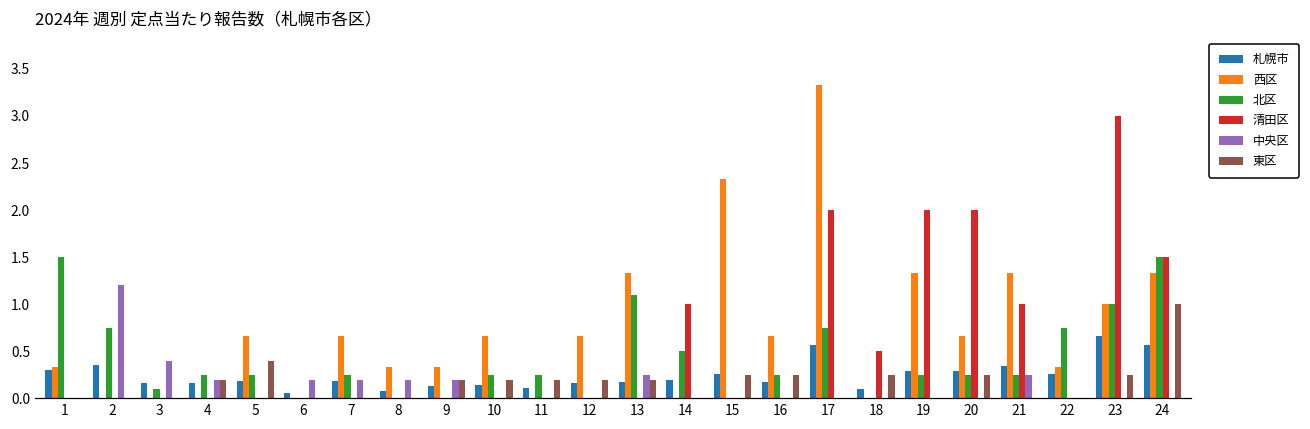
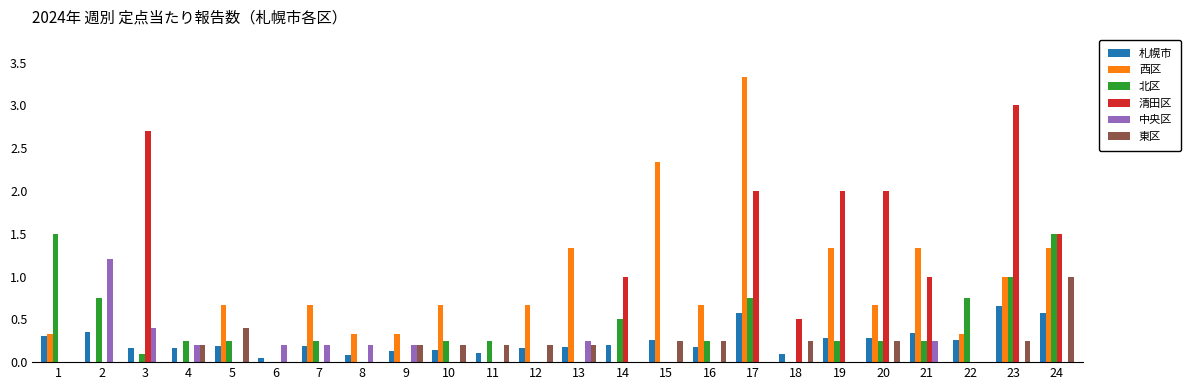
清田区, 3: 0.0 -> 2.7
北区, 13: 1.1 -> 0.0
